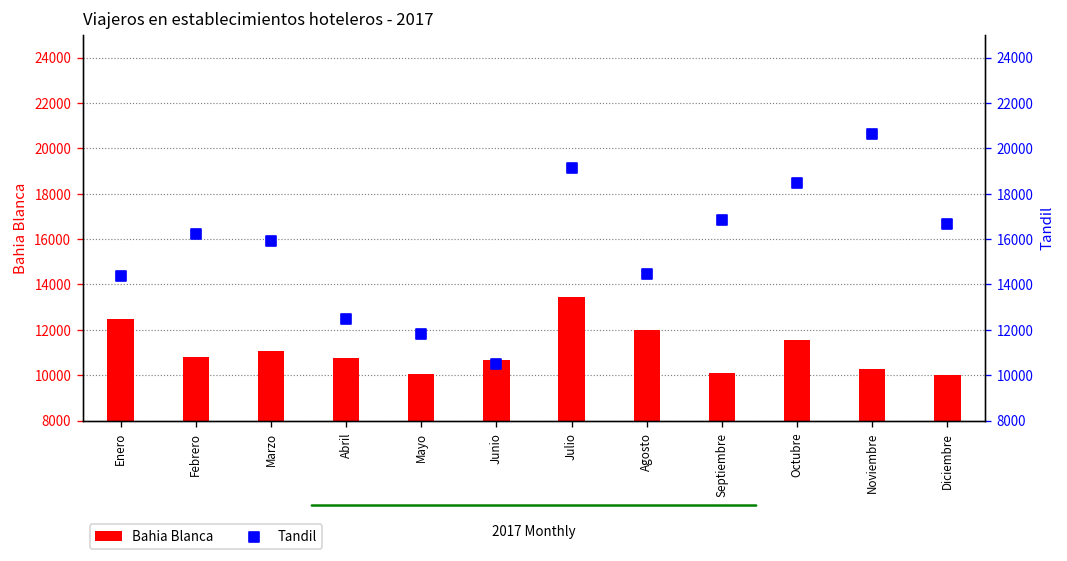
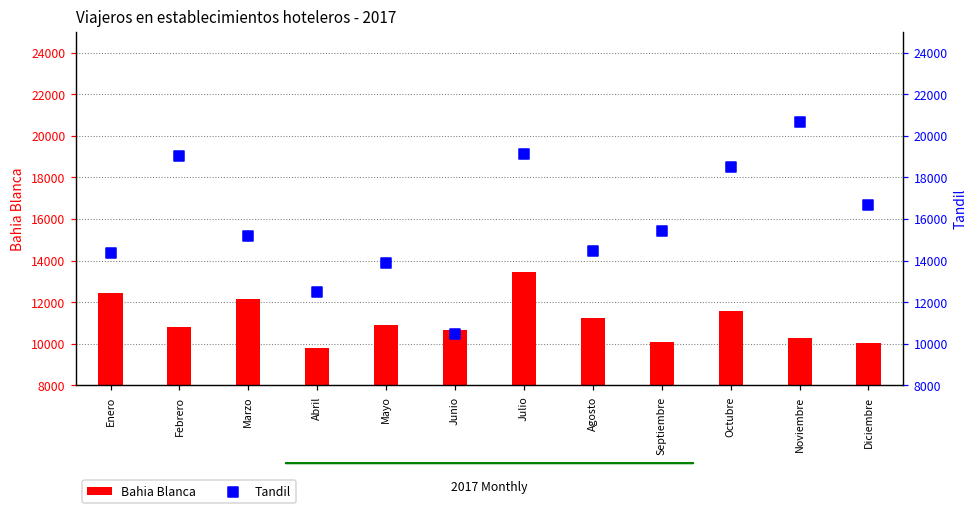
Bahia Blanca, Marzo: 11100 -> 12100
Bahia Blanca, Abril: 10700 -> 9800
Bahia Blanca, Mayo: 10100 -> 10900
Bahia Blanca, Agosto: 12000 -> 11200
Tandil, Febrero: 16200 -> 19000
Tandil, Marzo: 15900 -> 15200
Tandil, Mayo: 11800 -> 13900
Tandil, Septiembre: 16800 -> 15400
